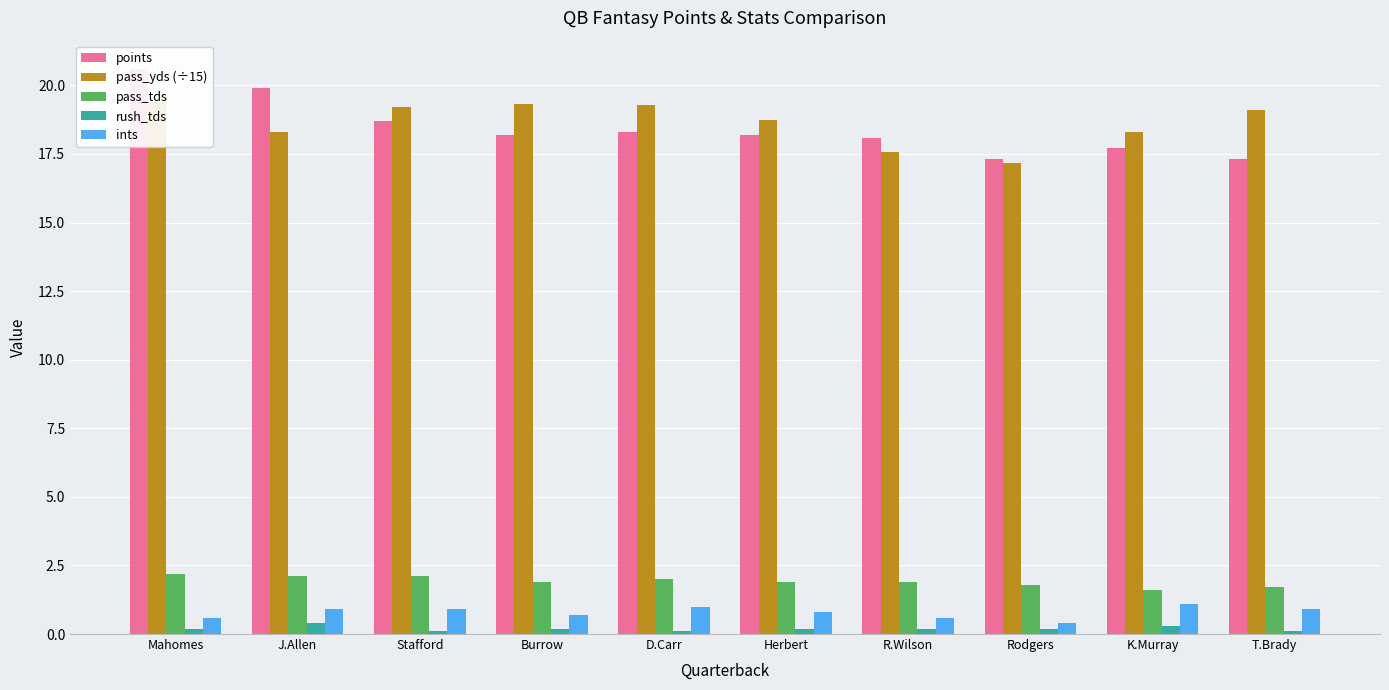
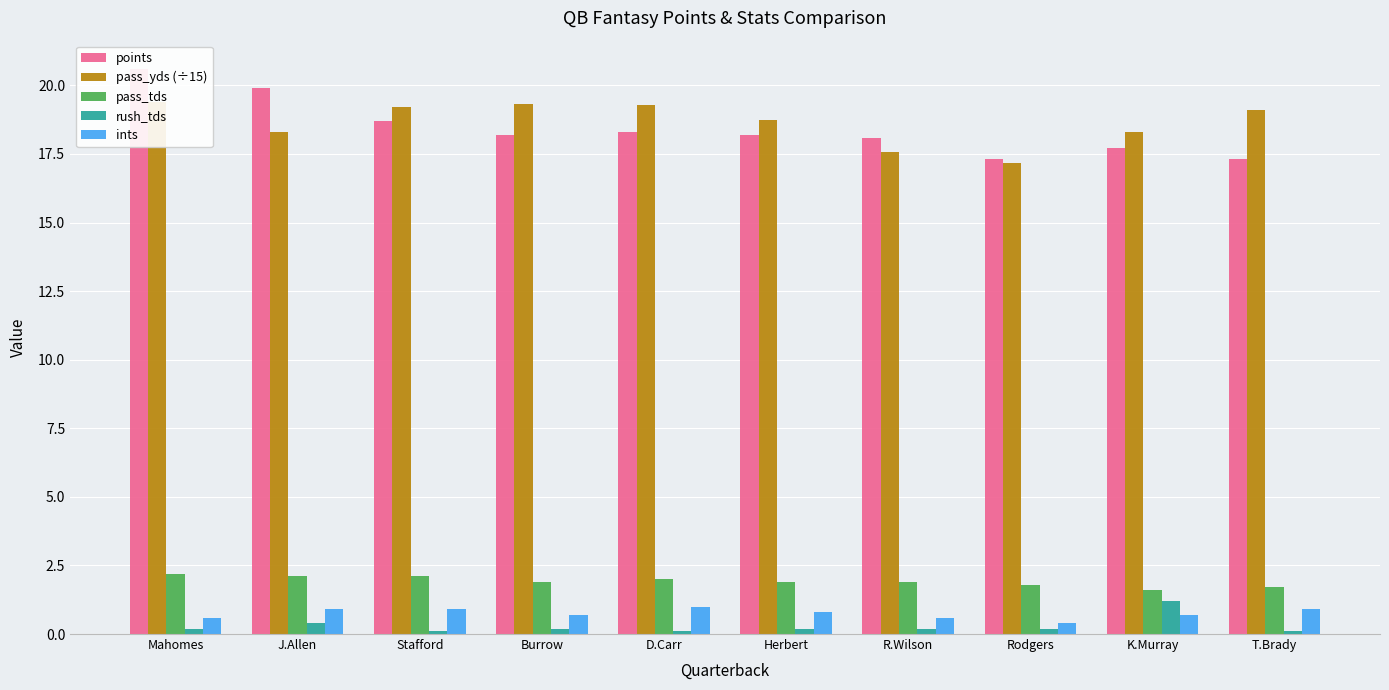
rush_tds, K.Murray: 0.3 -> 1.2
ints, K.Murray: 1.1 -> 0.7
